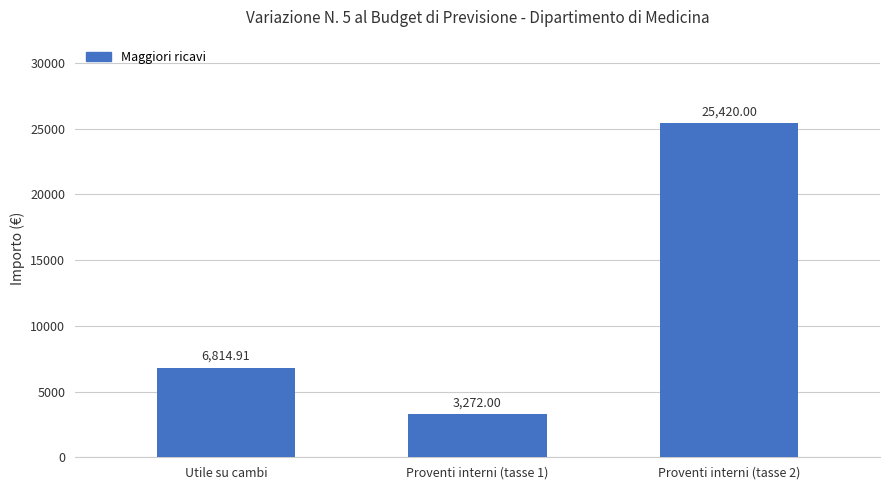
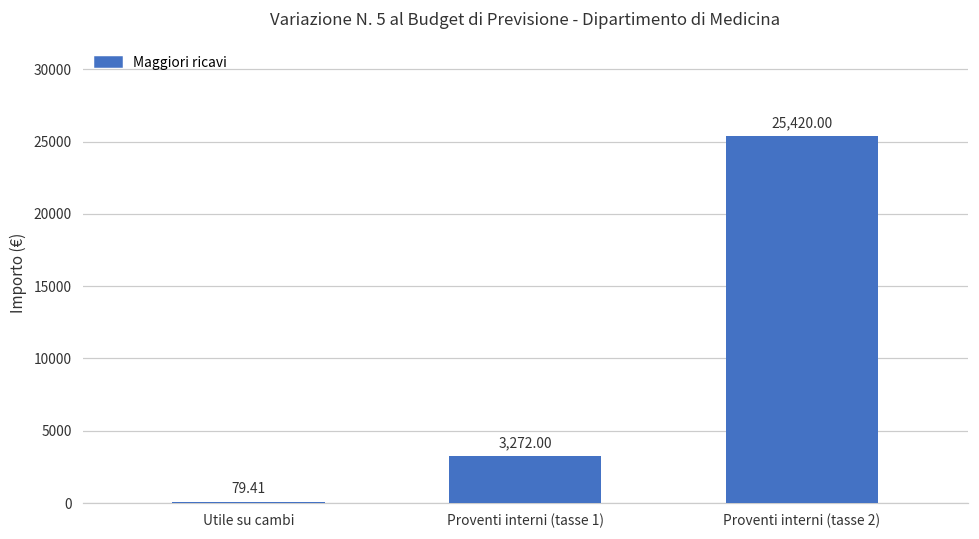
Utile su cambi: 6,814.91 -> 79.41
